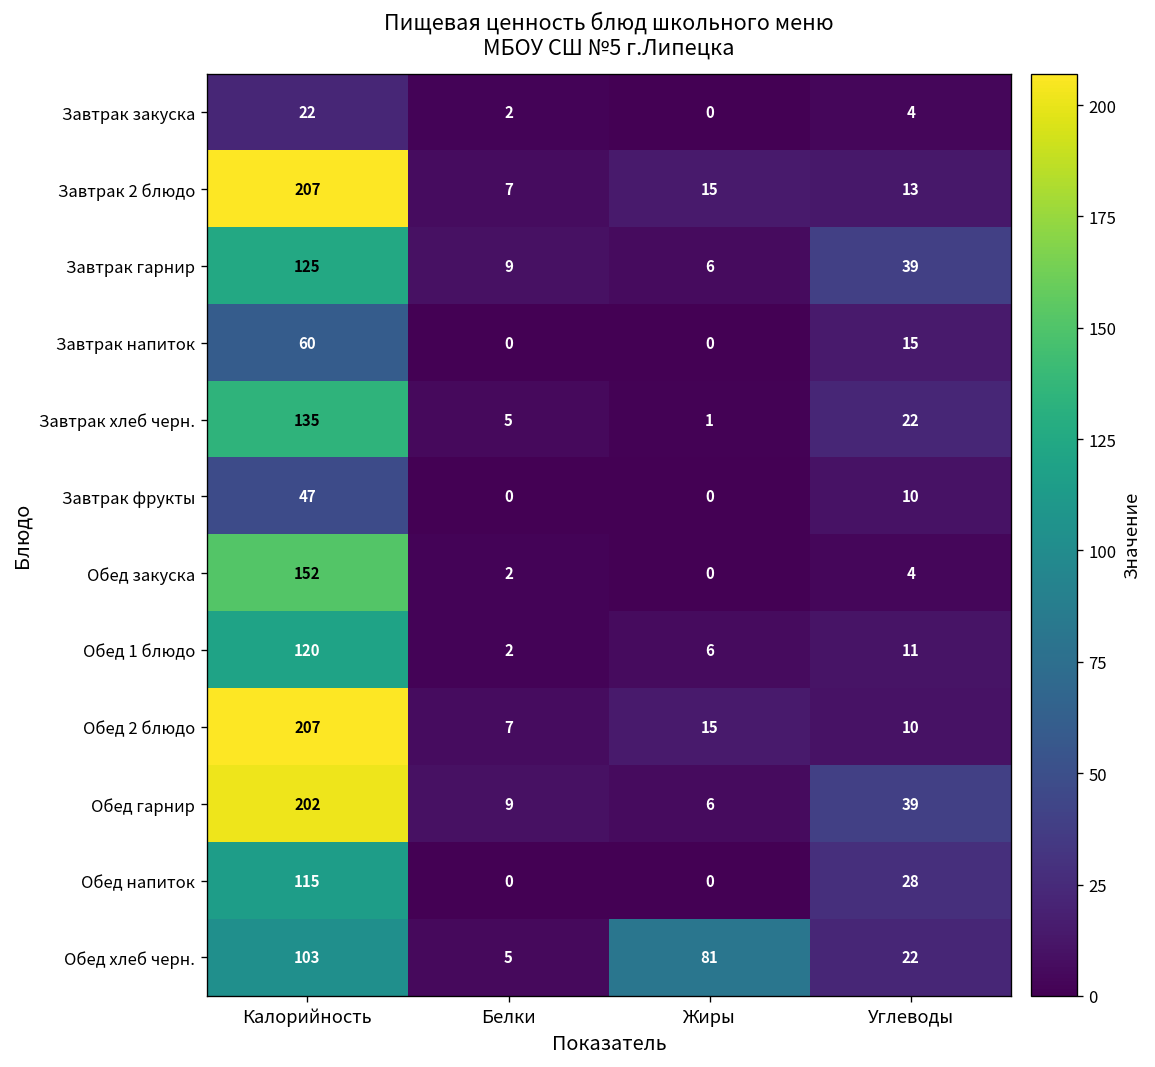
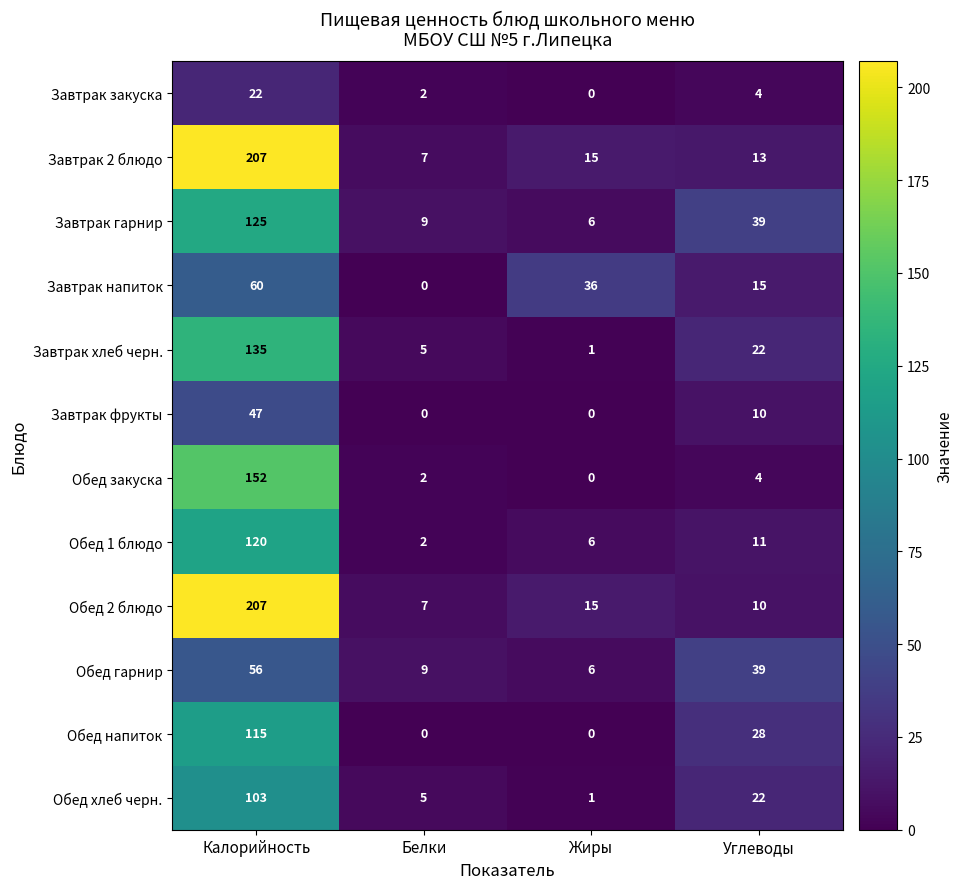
Завтрак напиток, Жиры: 0 -> 36
Обед гарнир, Калорийность: 202 -> 56
Обед хлеб черн., Жиры: 81 -> 1
